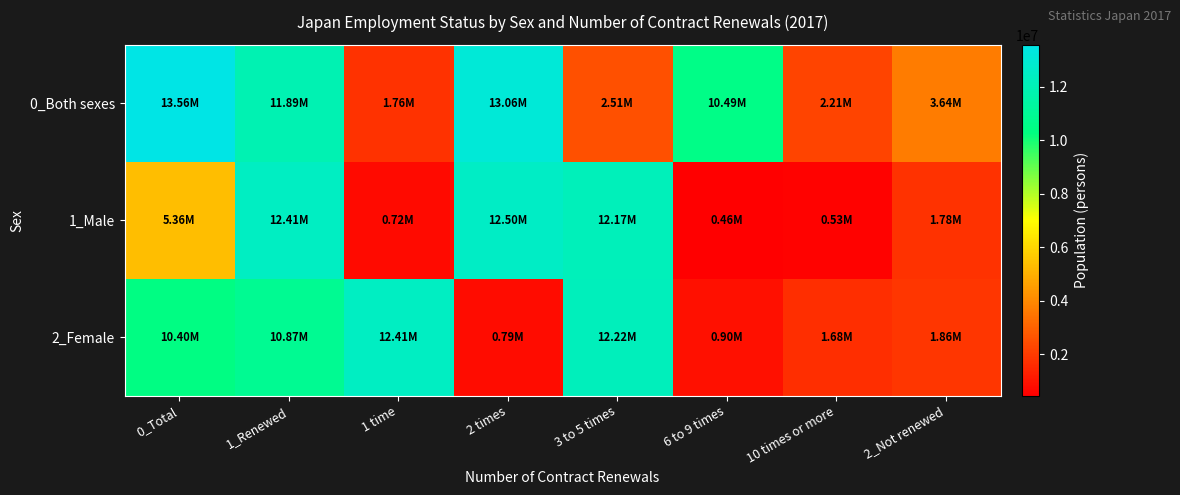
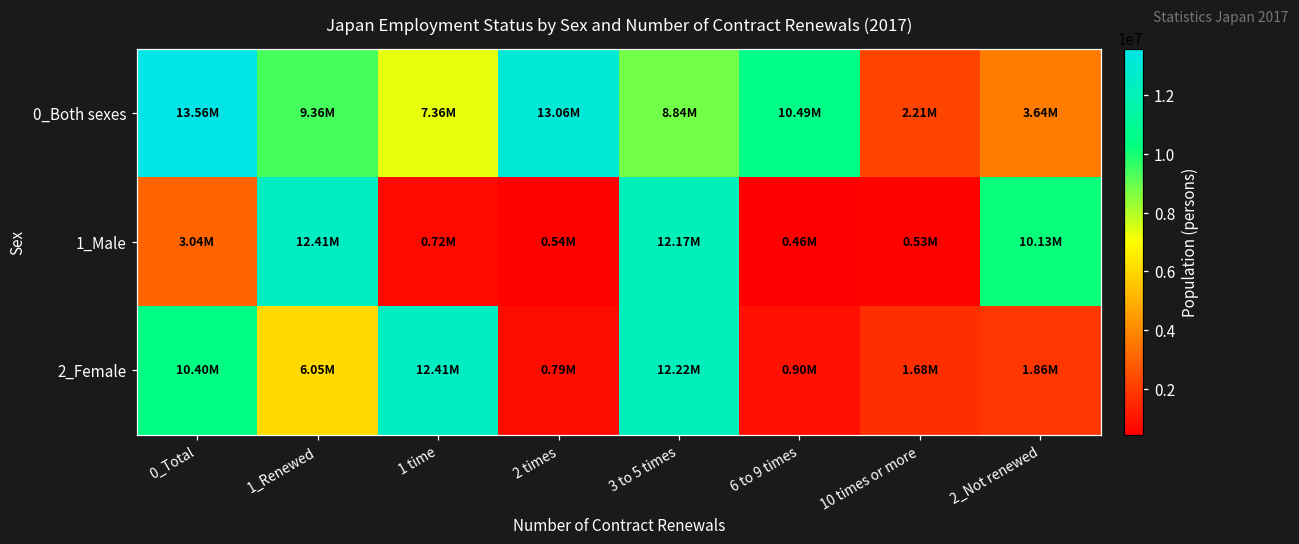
0_Both sexes, 1_Renewed: 11.89M -> 9.36M
0_Both sexes, 1 time: 1.76M -> 7.36M
0_Both sexes, 3 to 5 times: 2.51M -> 8.84M
1_Male, 0_Total: 5.36M -> 3.04M
1_Male, 2 times: 12.50M -> 0.54M
1_Male, 2_Not renewed: 1.78M -> 10.13M
2_Female, 1_Renewed: 10.87M -> 6.05M
